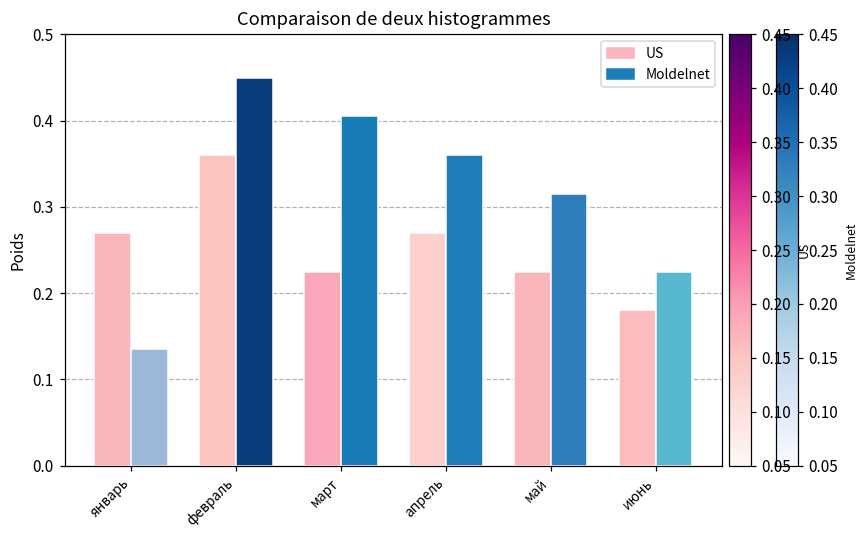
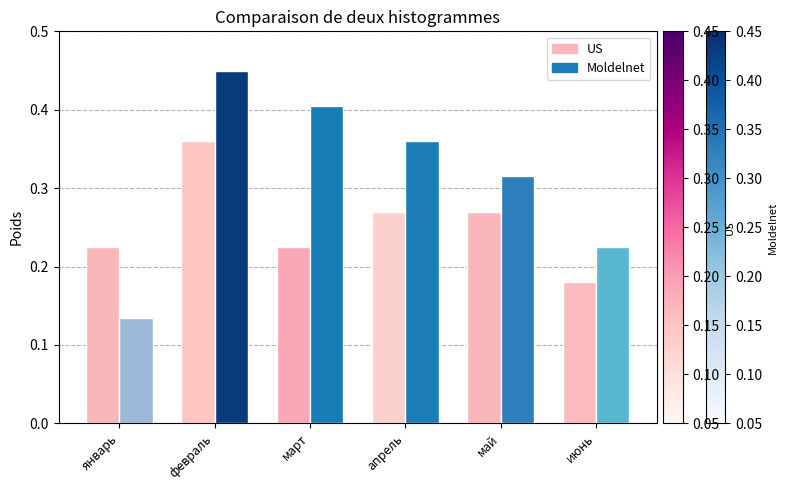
US, январь: 0.27 -> 0.23
US, май: 0.23 -> 0.27
